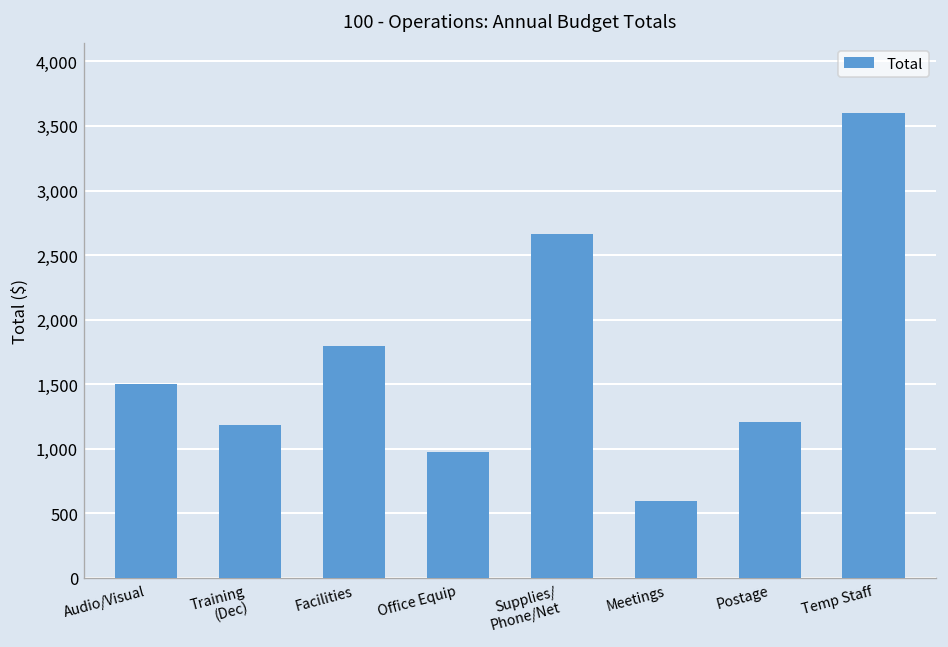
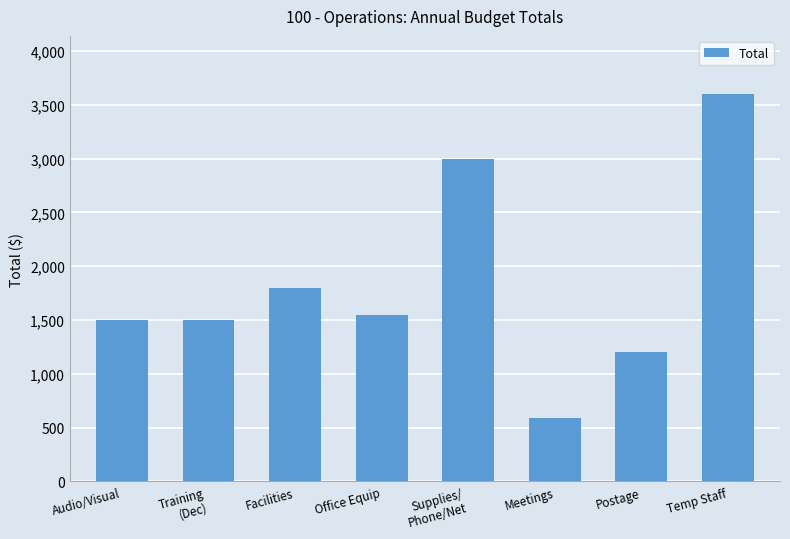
Training (Dec): 1,180 -> 1,500
Office Equip: 980 -> 1,550
Supplies/ Phone/Net: 2,670 -> 3,000
